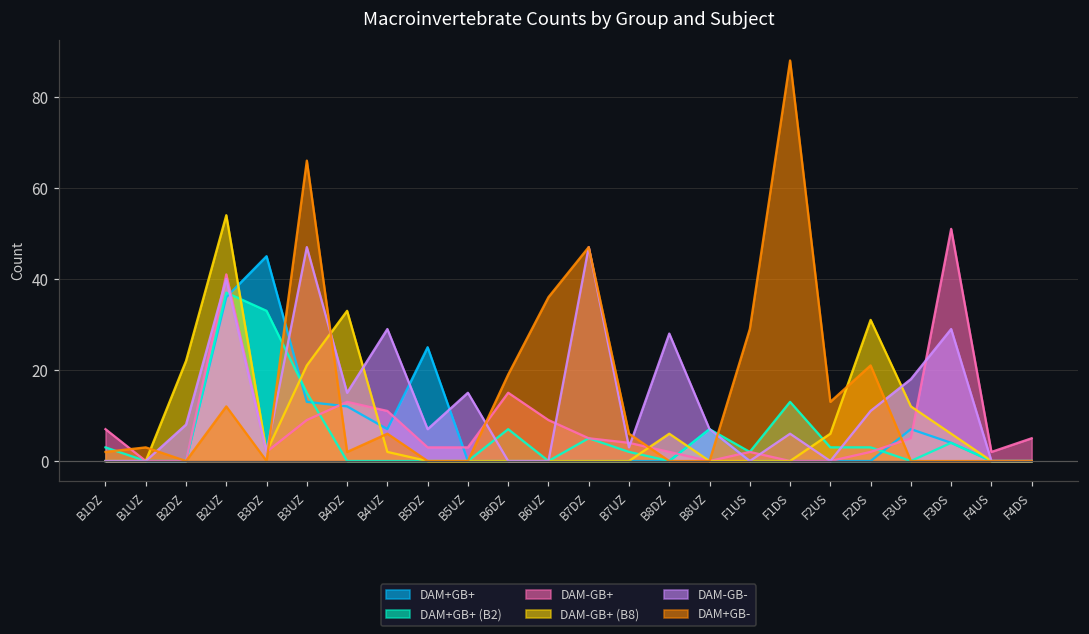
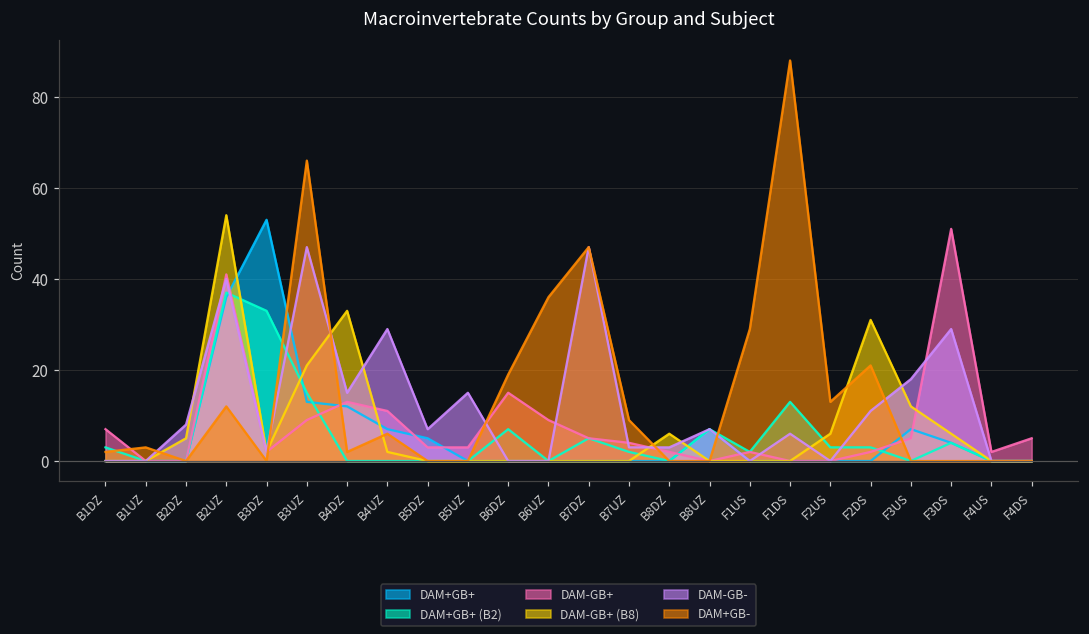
DAM-GB+ (B8), B2DZ: 22 -> 5
DAM+GB+, B3DZ: 45 -> 53
DAM+GB+, B5DZ: 25 -> 5
DAM+GB-, B7UZ: 6 -> 9
DAM-GB-, B8DZ: 28 -> 3
